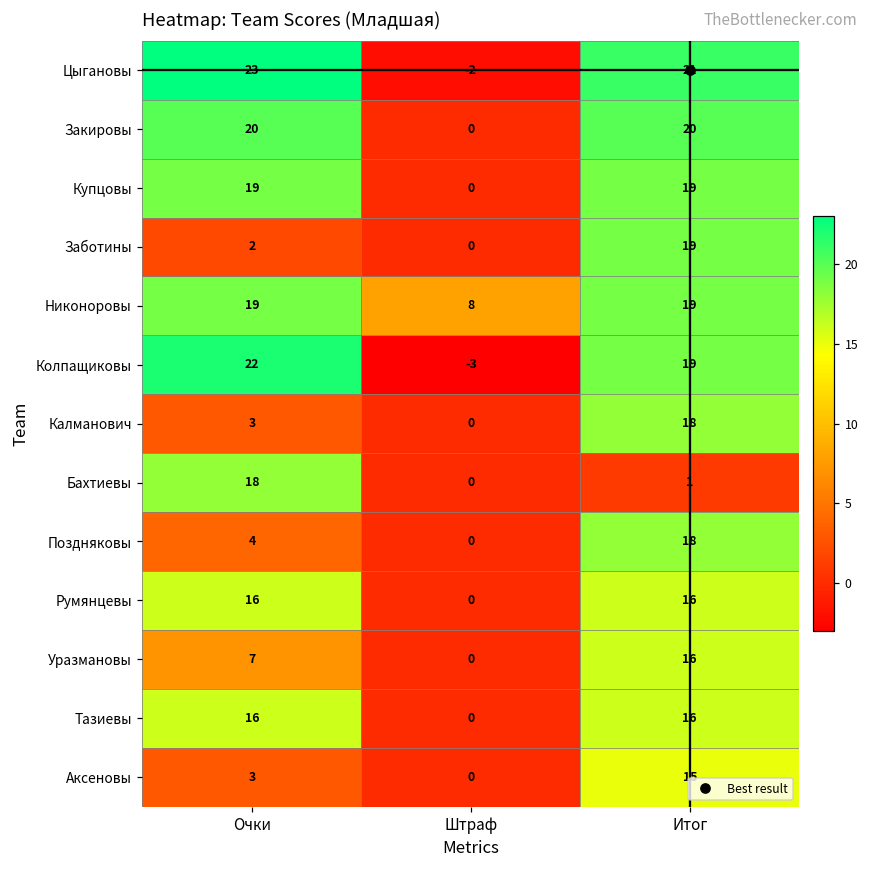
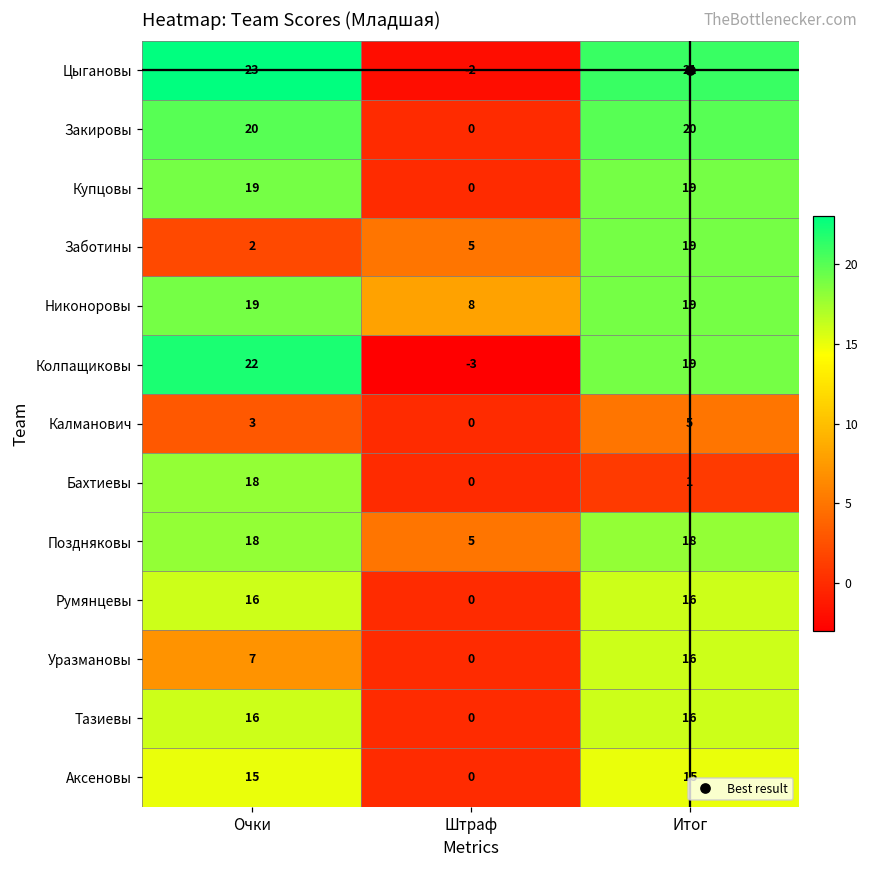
Заботины, Штраф: 0 -> 5
Калманович, Итог: 18 -> 5
Поздняковы, Очки: 4 -> 18
Поздняковы, Штраф: 0 -> 5
Аксеновы, Очки: 3 -> 15
